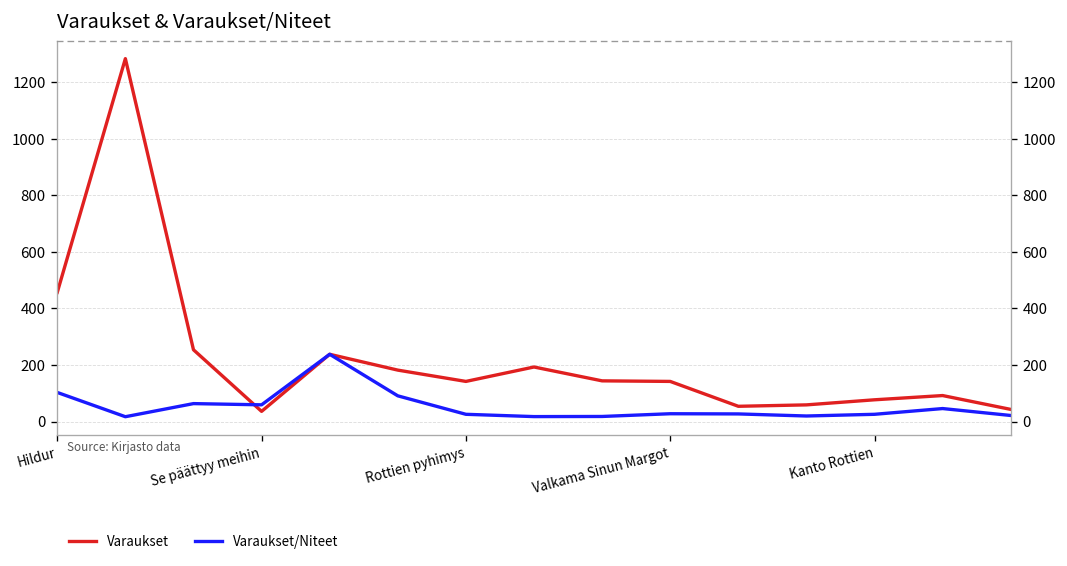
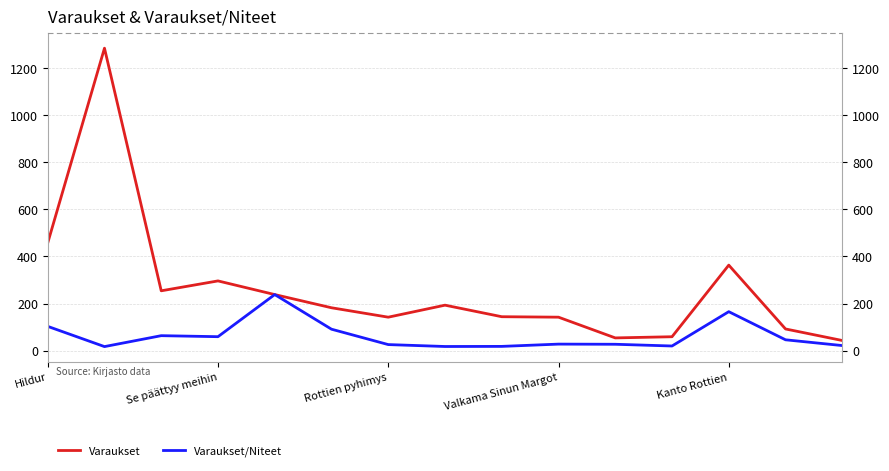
Varaukset, Se päättyy meihin: 40 -> 300
Varaukset, Kanto Rottien: 80 -> 360
Varaukset/Niteet, Kanto Rottien: 30 -> 170
